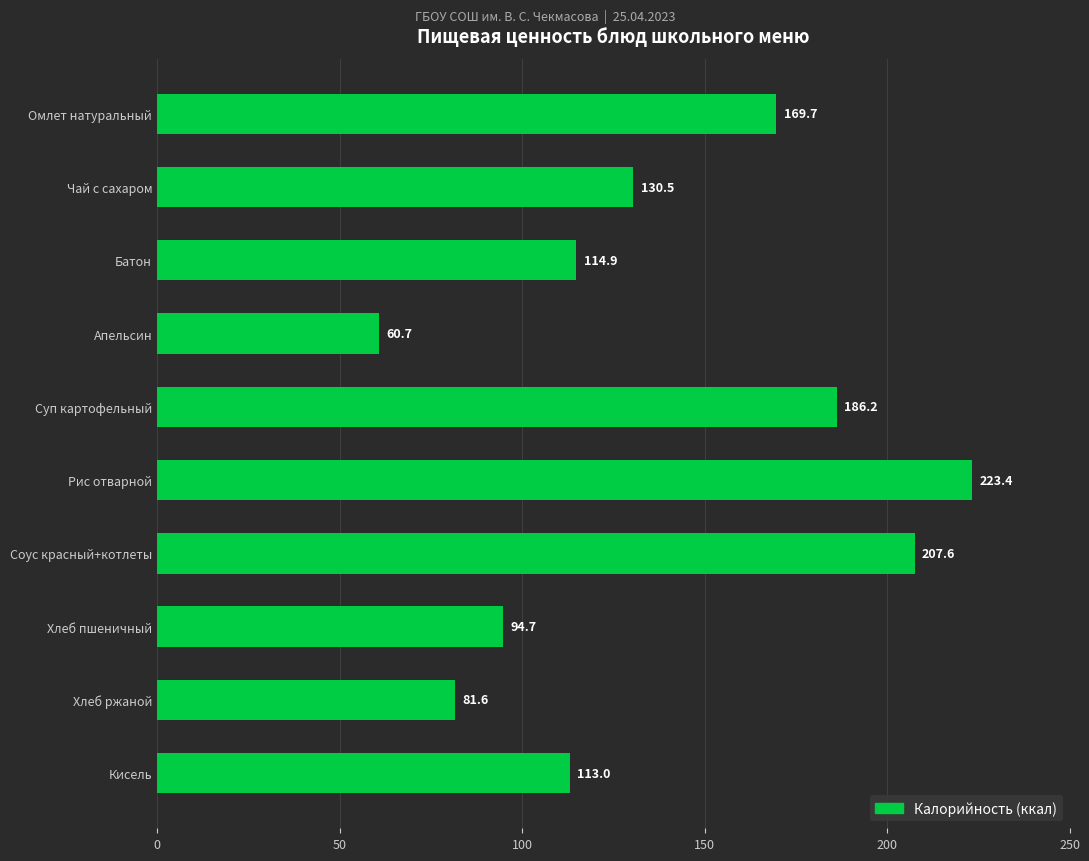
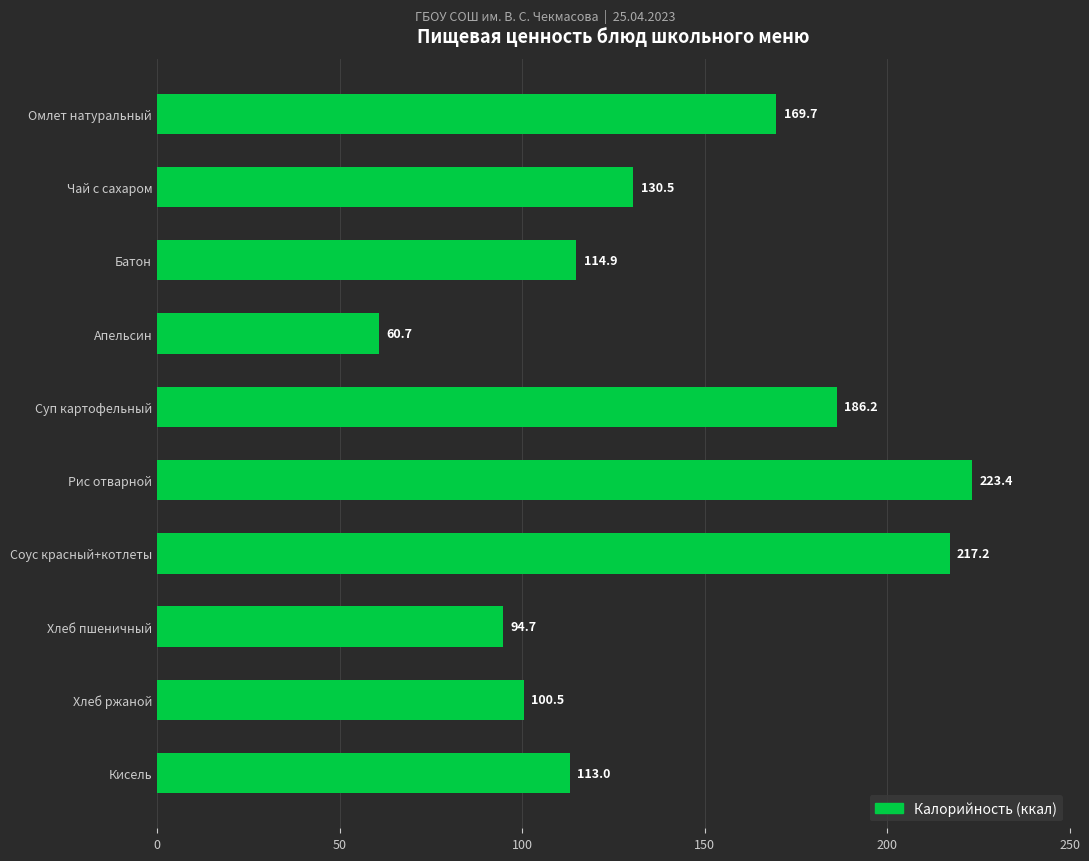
Соус красный+котлеты: 207.6 -> 217.2
Хлеб ржаной: 81.6 -> 100.5
